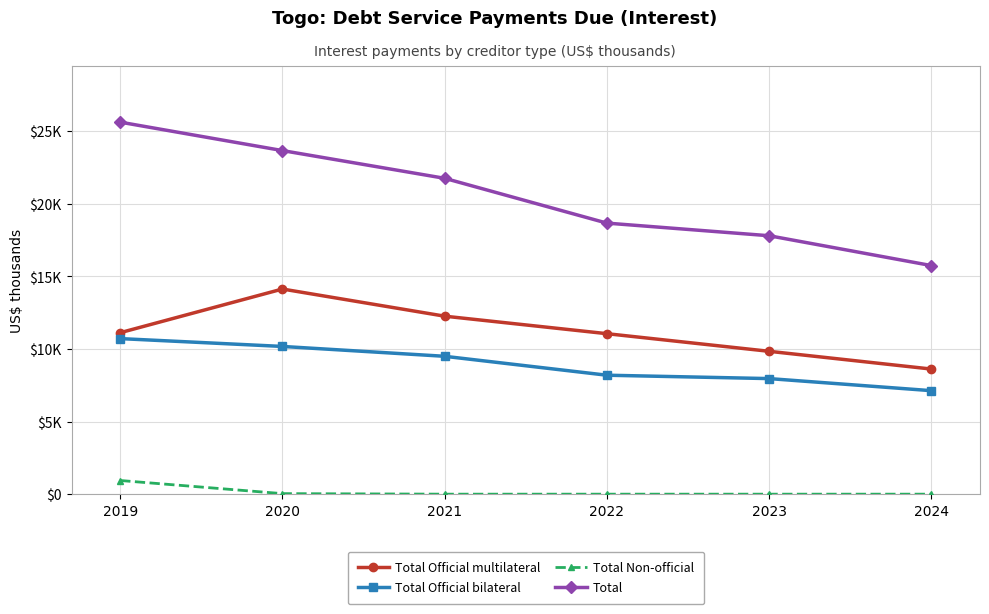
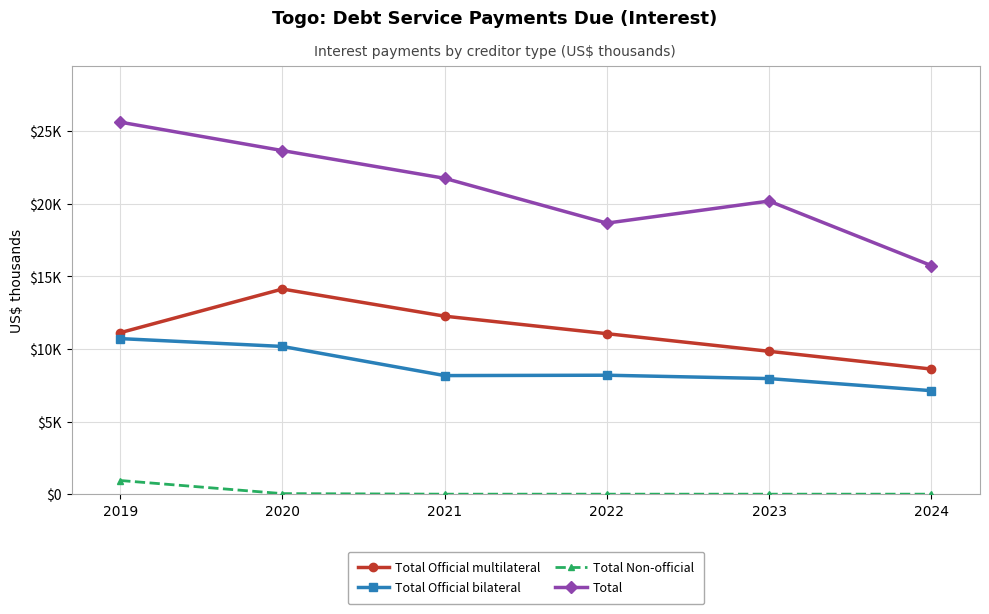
Total Official bilateral, 2021: $9500 -> $8200
Total, 2023: $17800 -> $20200
